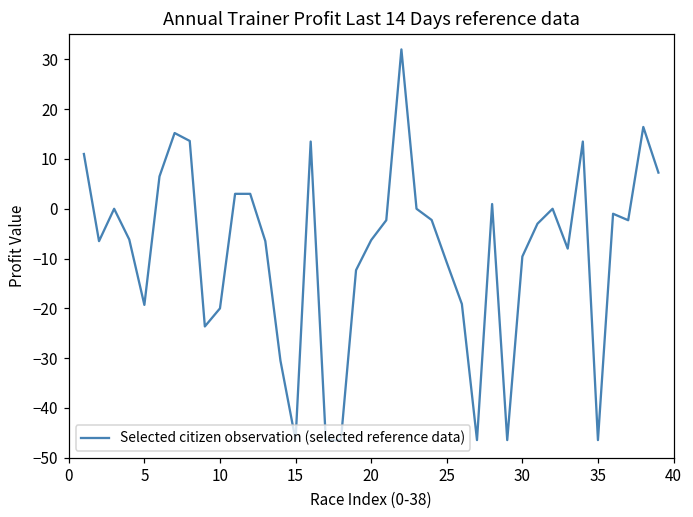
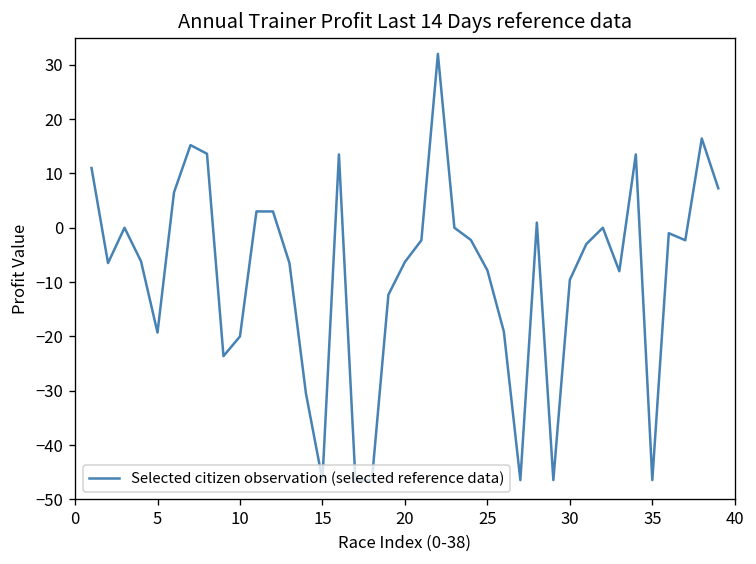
25: -11 -> -8
